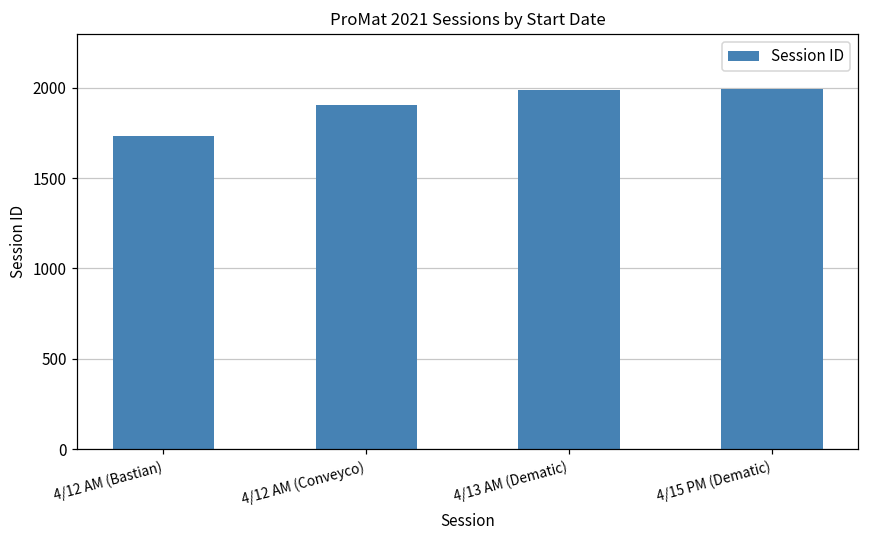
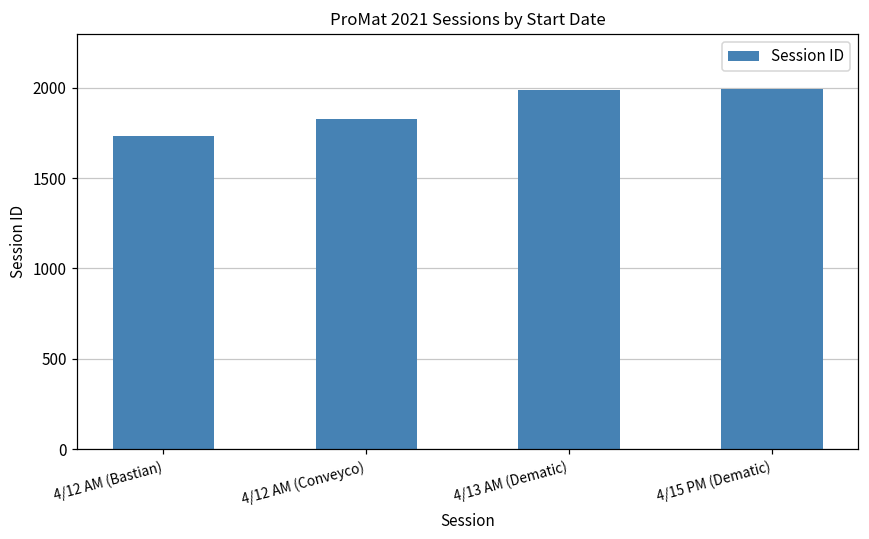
4/12 AM (Conveyco): 1910 -> 1820
